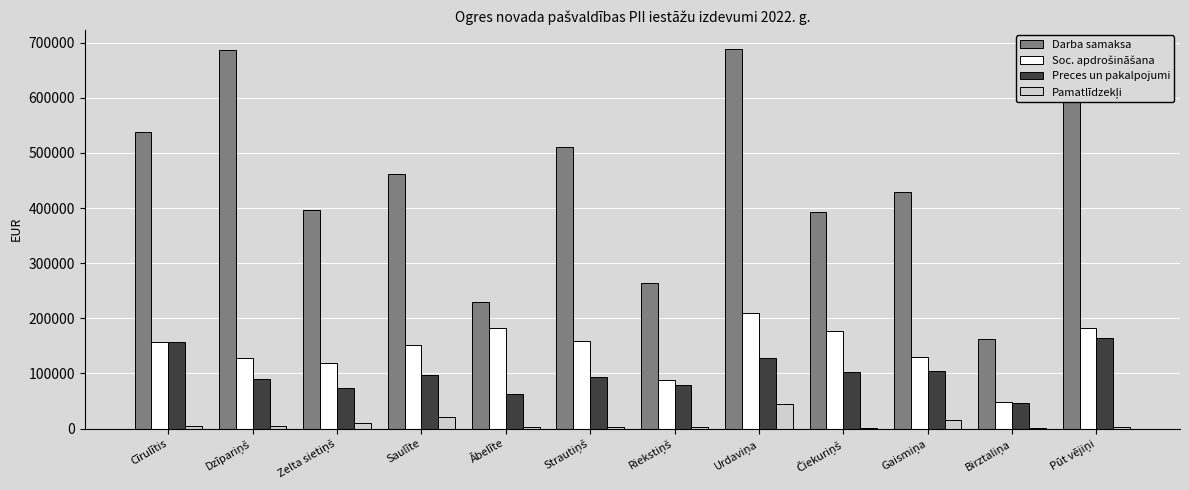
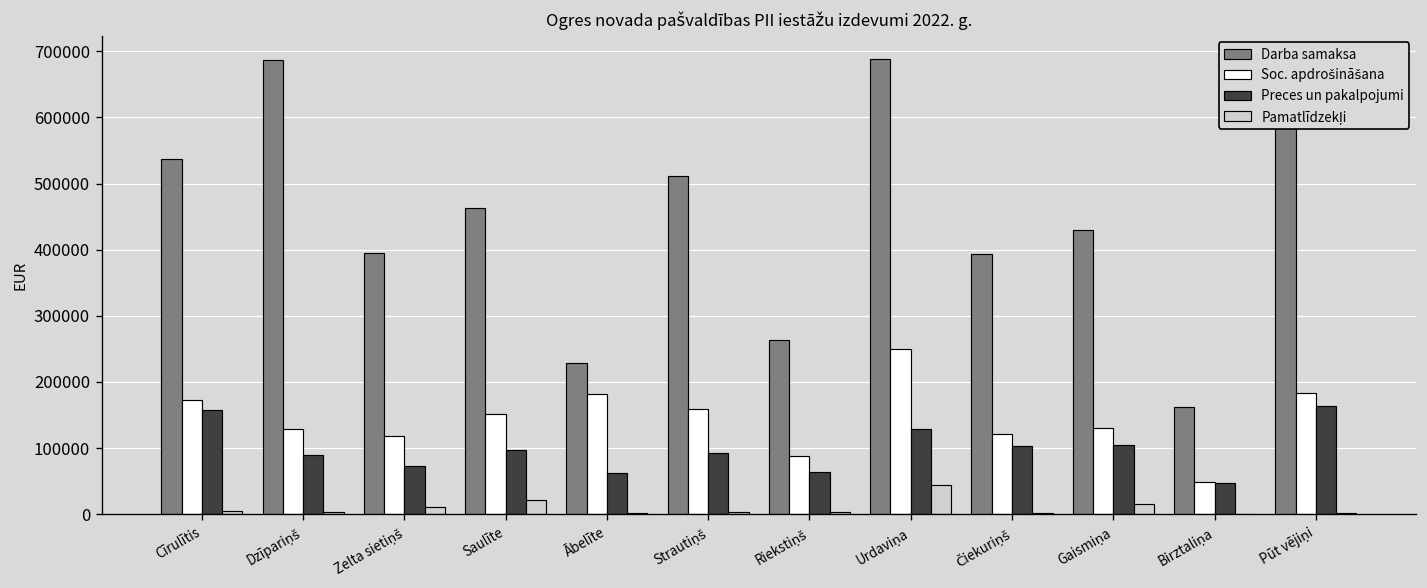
Soc. apdrošināšana, Cīrulītis: 160000 -> 170000
Preces un pakalpojumi, Riekstiņš: 80000 -> 60000
Soc. apdrošināšana, Urdaviņa: 210000 -> 250000
Soc. apdrošināšana, Čiekuriņš: 180000 -> 120000
